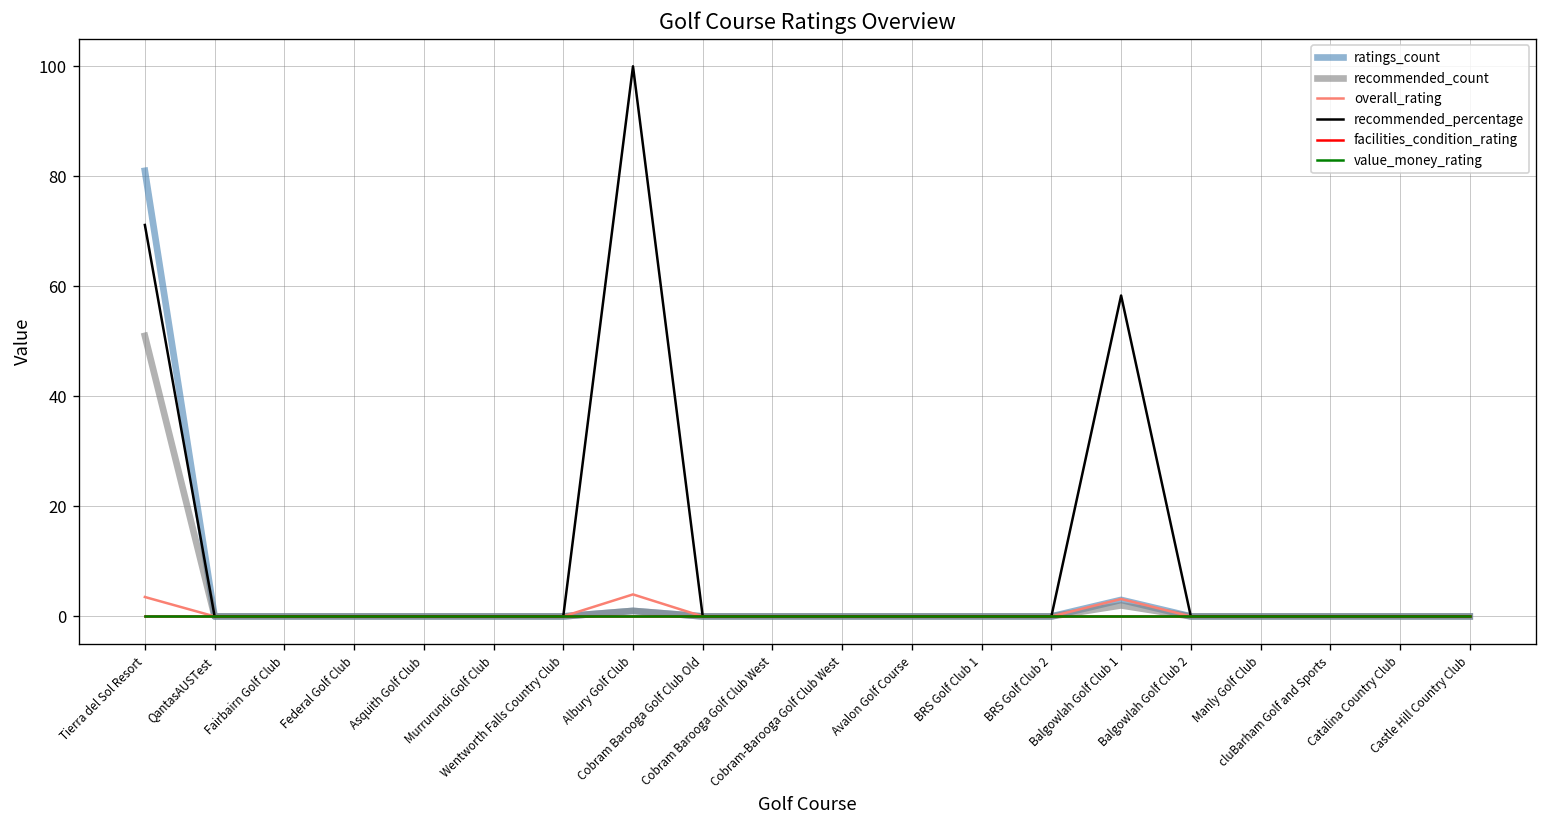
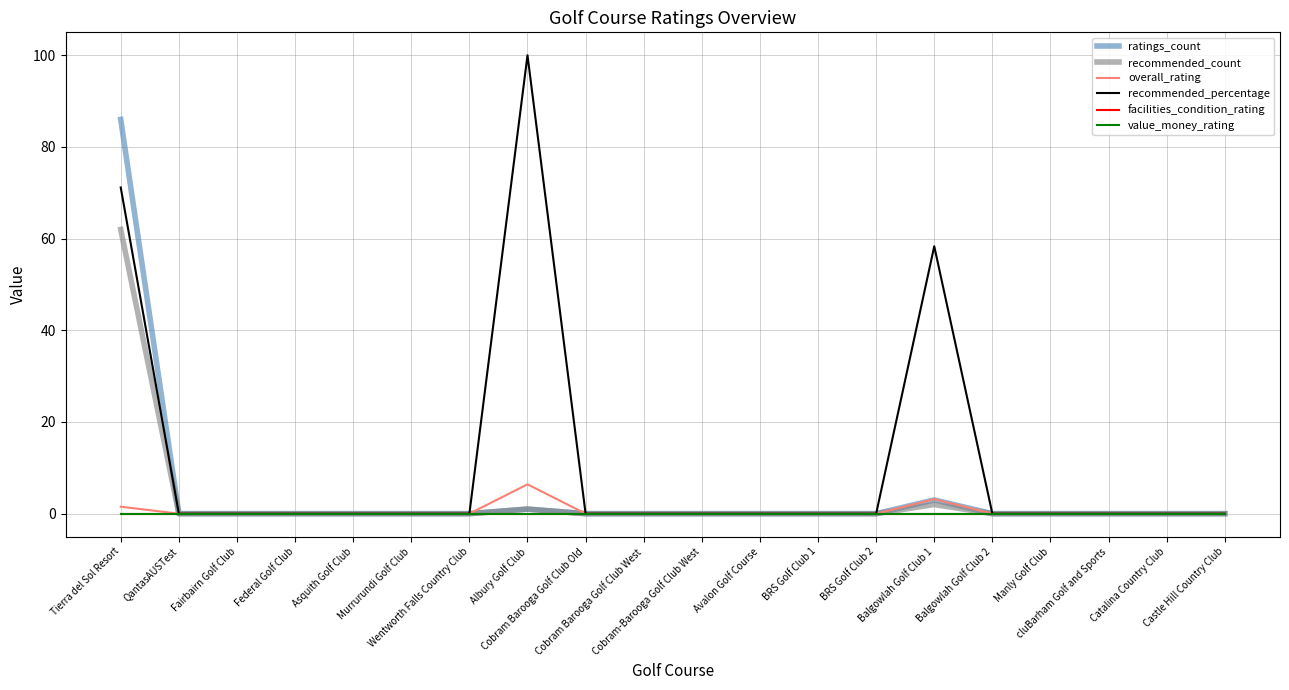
ratings_count, Tierra del Sol Resort: 81 -> 86
recommended_count, Tierra del Sol Resort: 51 -> 62
overall_rating, Tierra del Sol Resort: 4 -> 2
overall_rating, Albury Golf Club: 4 -> 6
